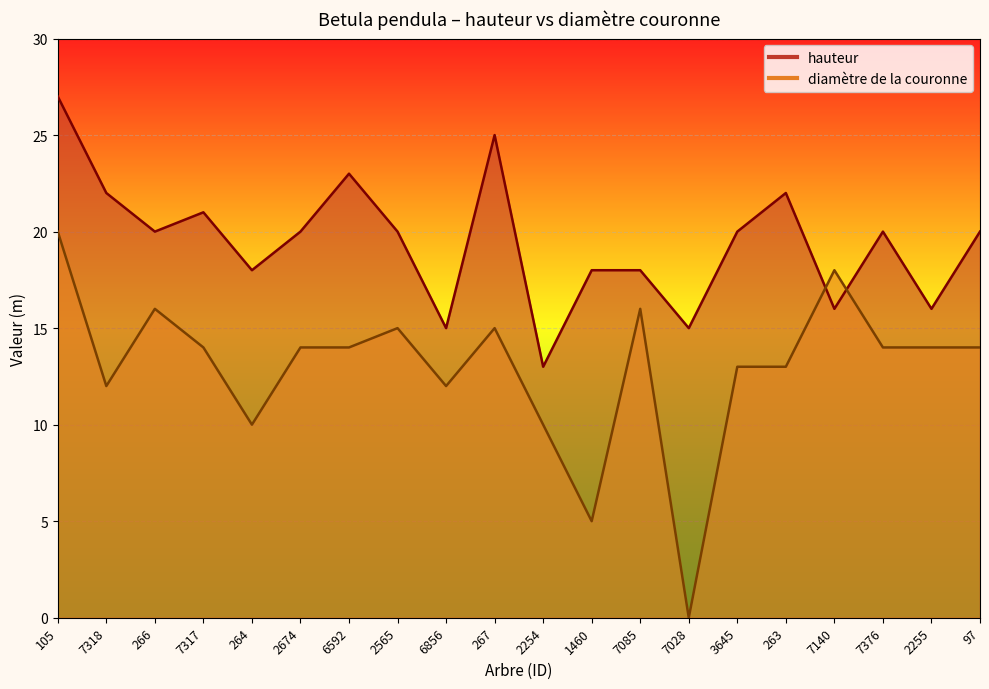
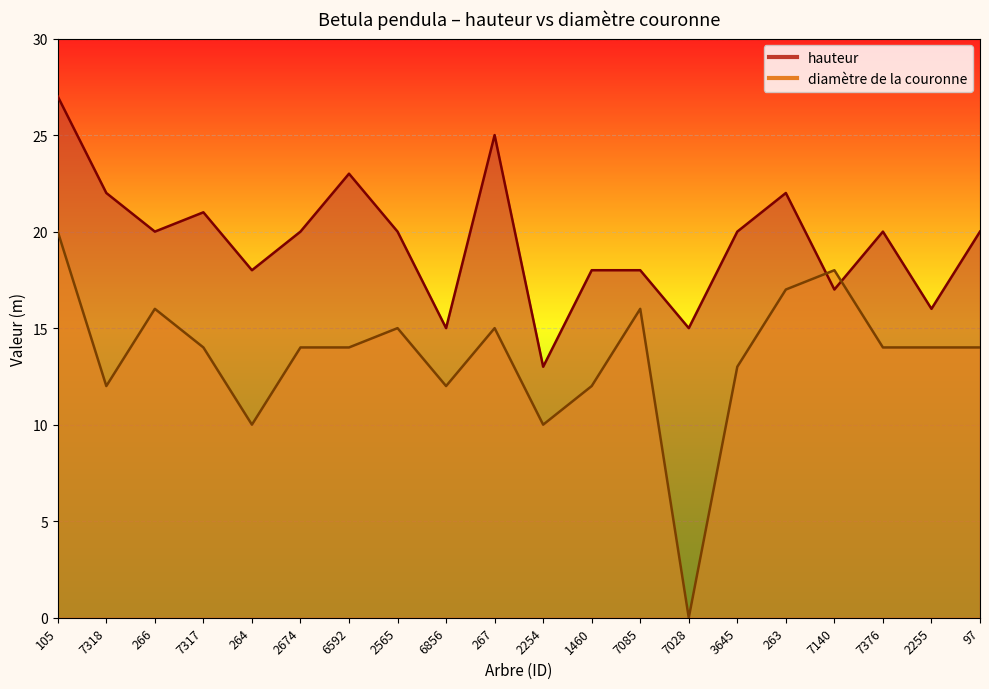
diamètre de la couronne, 1460: 5 -> 12
diamètre de la couronne, 263: 13 -> 17
hauteur, 7140: 16 -> 17
